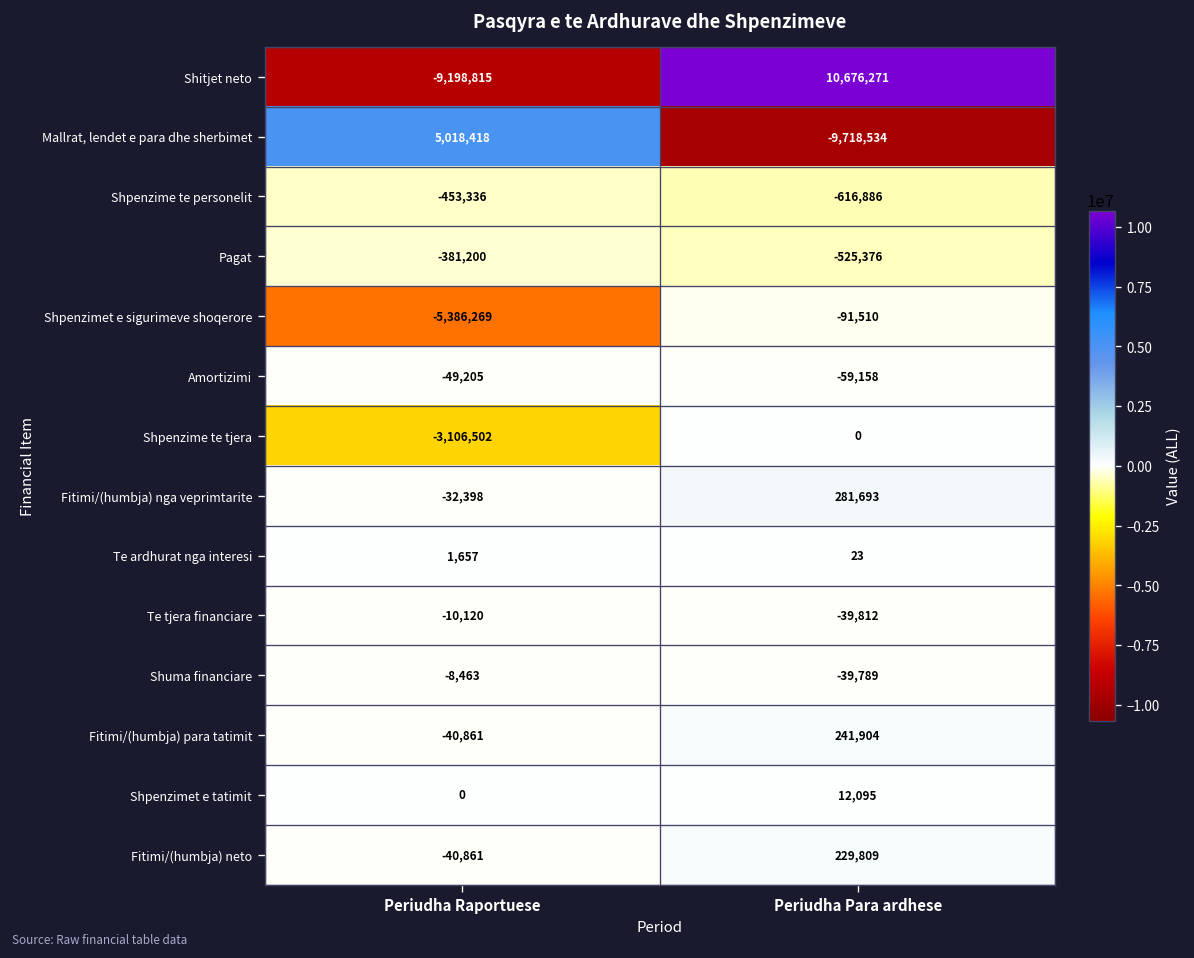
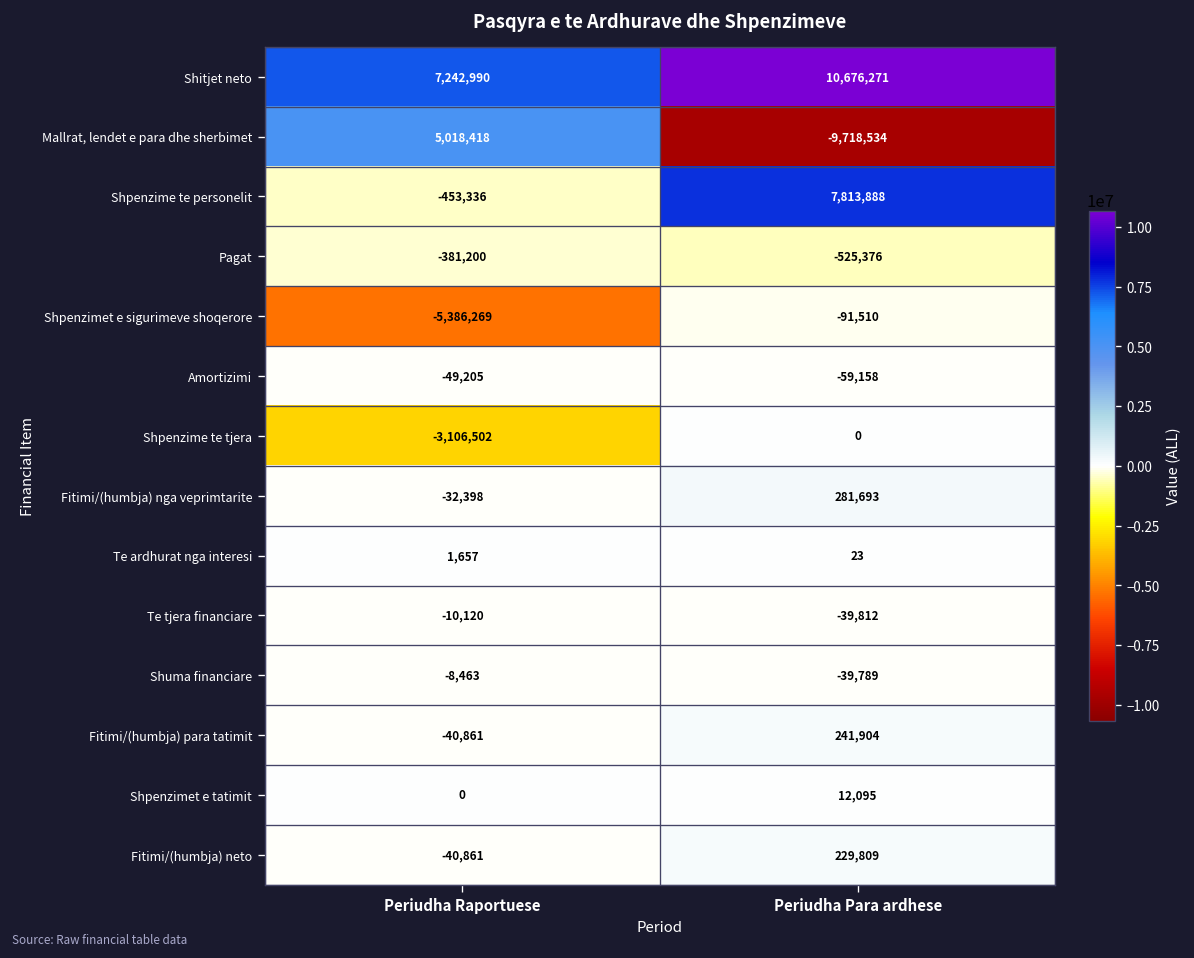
Shitjet neto, Periudha Raportuese: -9,198,815 -> 7,242,990
Shpenzime te personelit, Periudha Para ardhese: -616,886 -> 7,813,888
